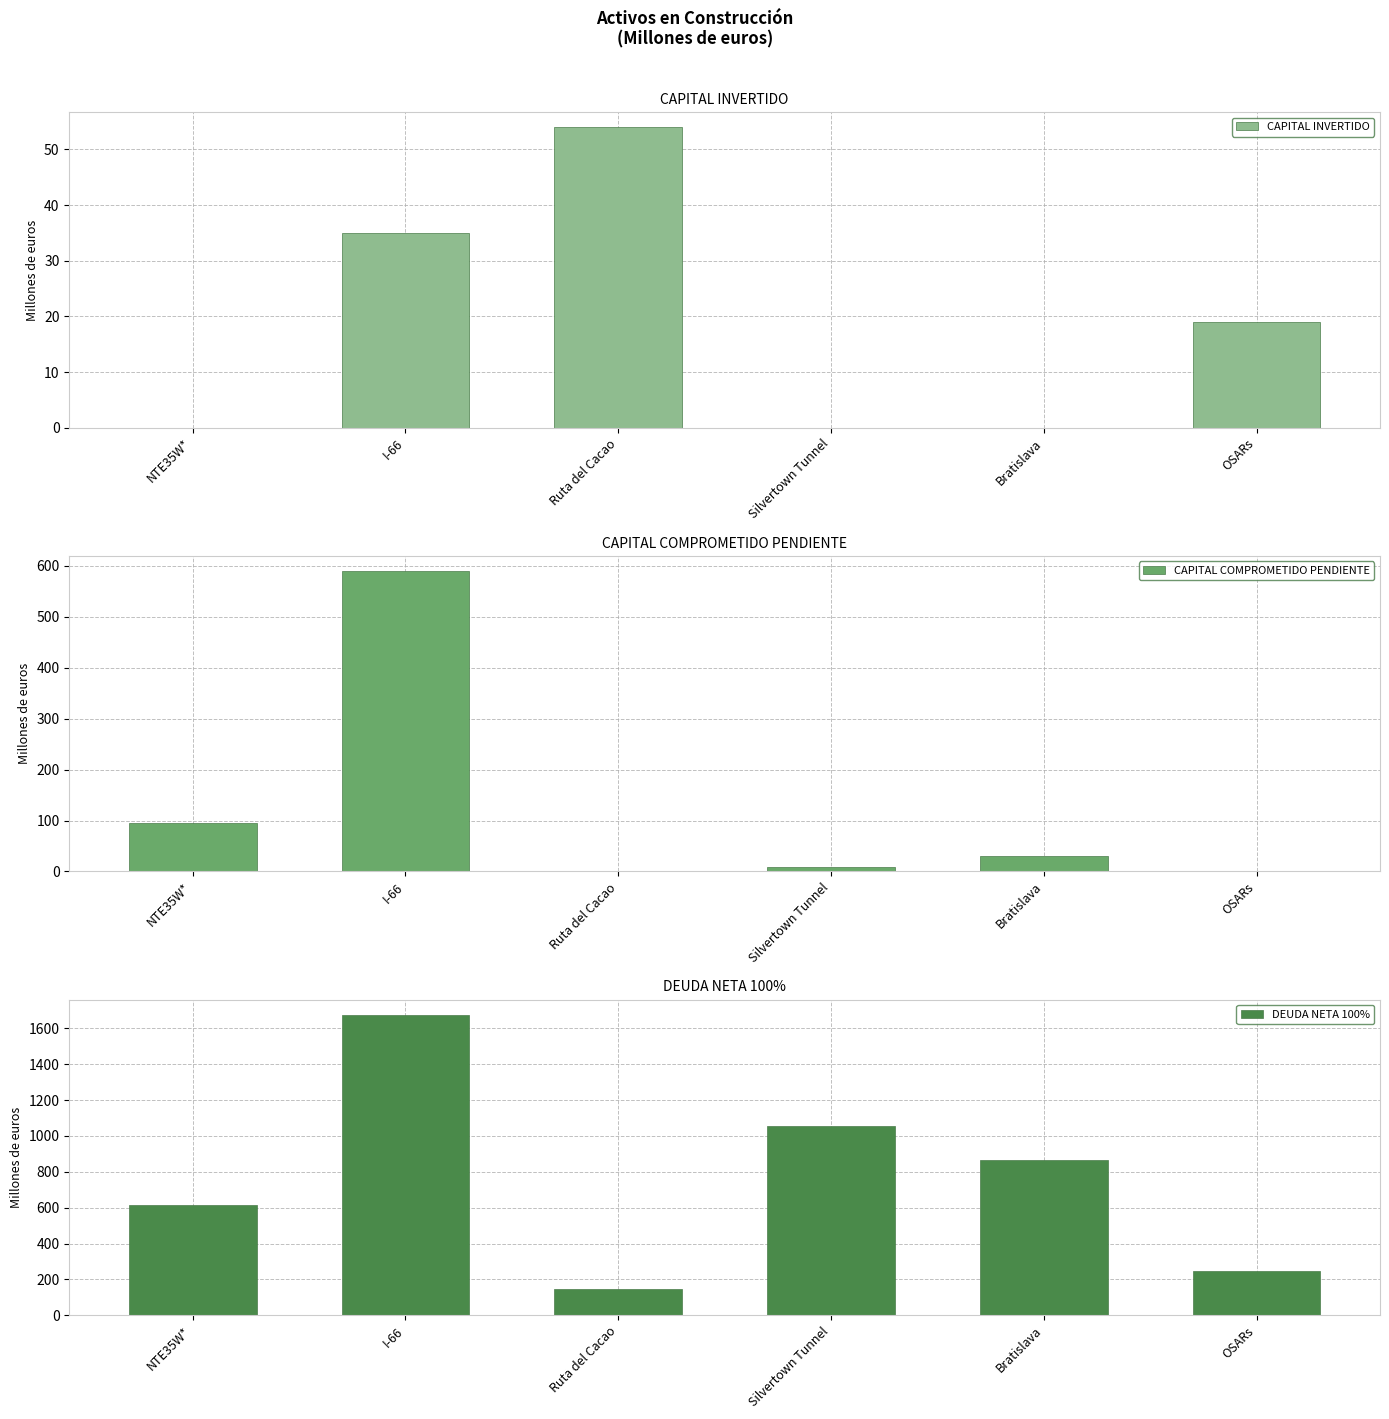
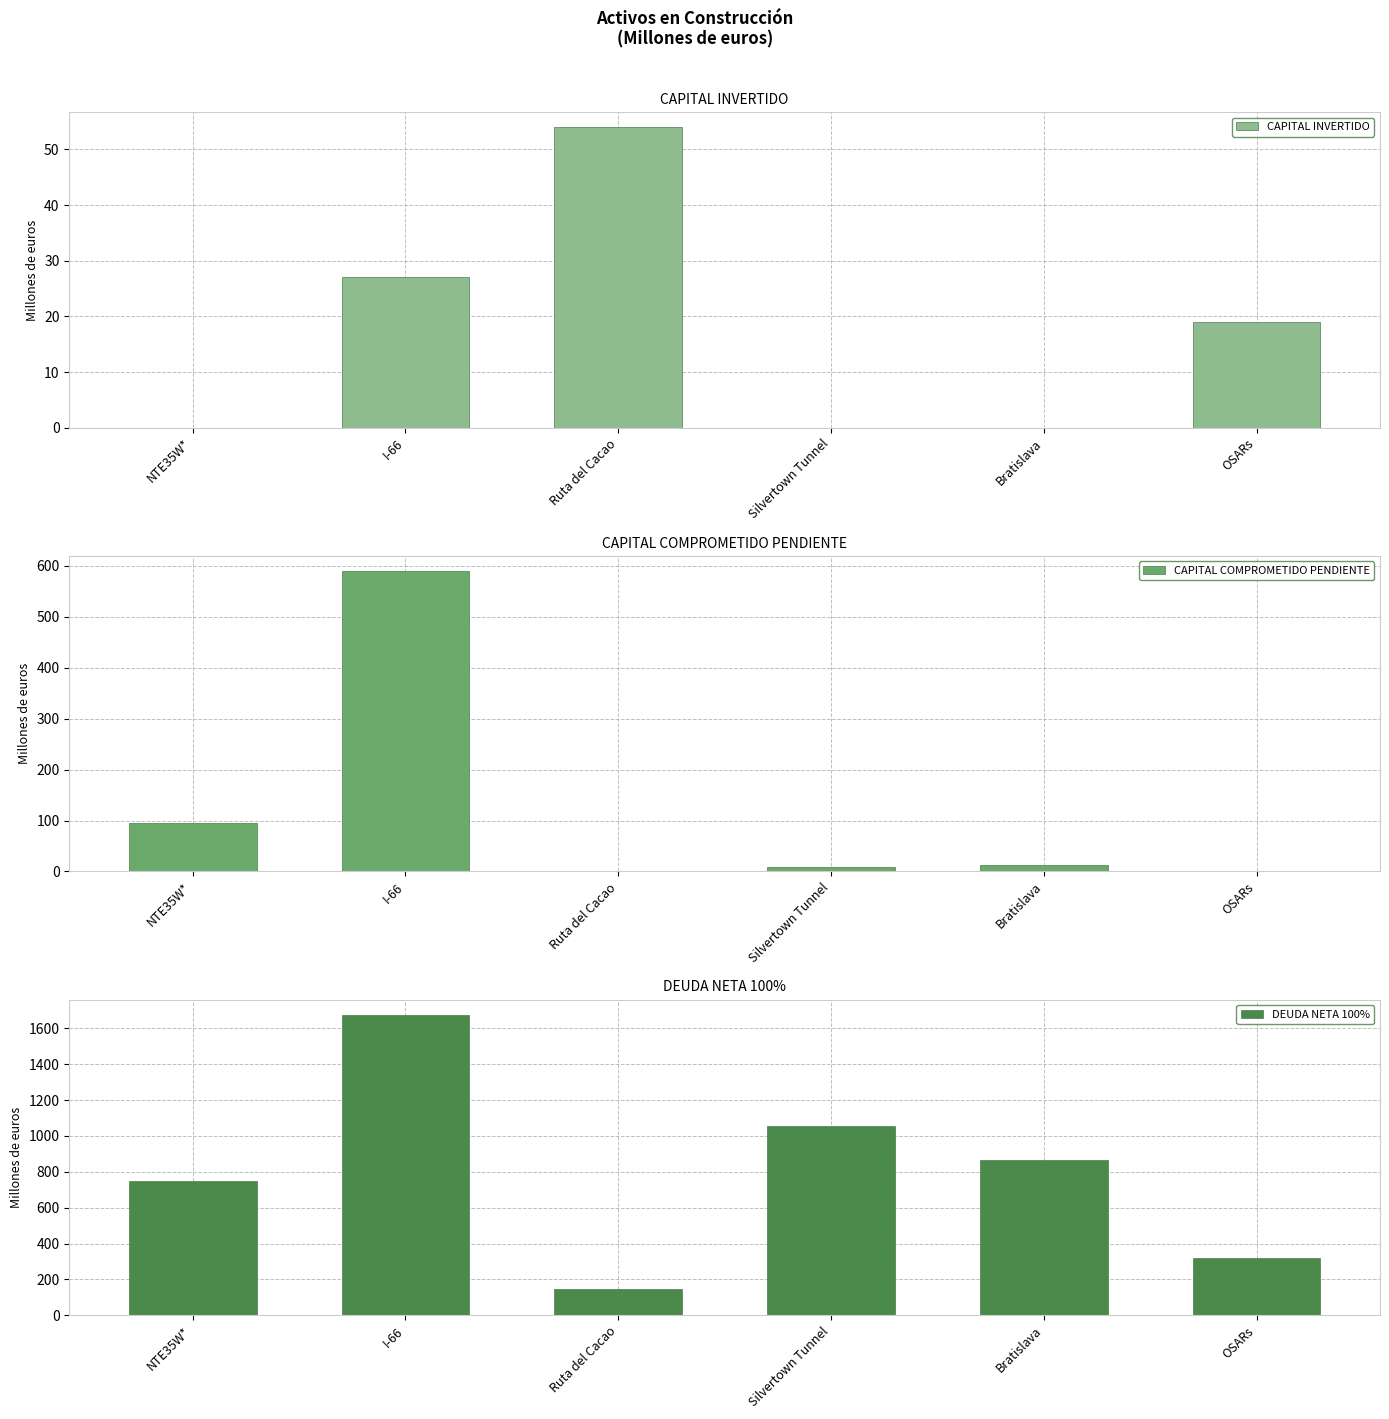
CAPITAL INVERTIDO, I-66: 35 -> 27
CAPITAL COMPROMETIDO PENDIENTE, Bratislava: 30 -> 10
DEUDA NETA 100%, NTE35W*: 620 -> 750
DEUDA NETA 100%, OSARs: 250 -> 320
